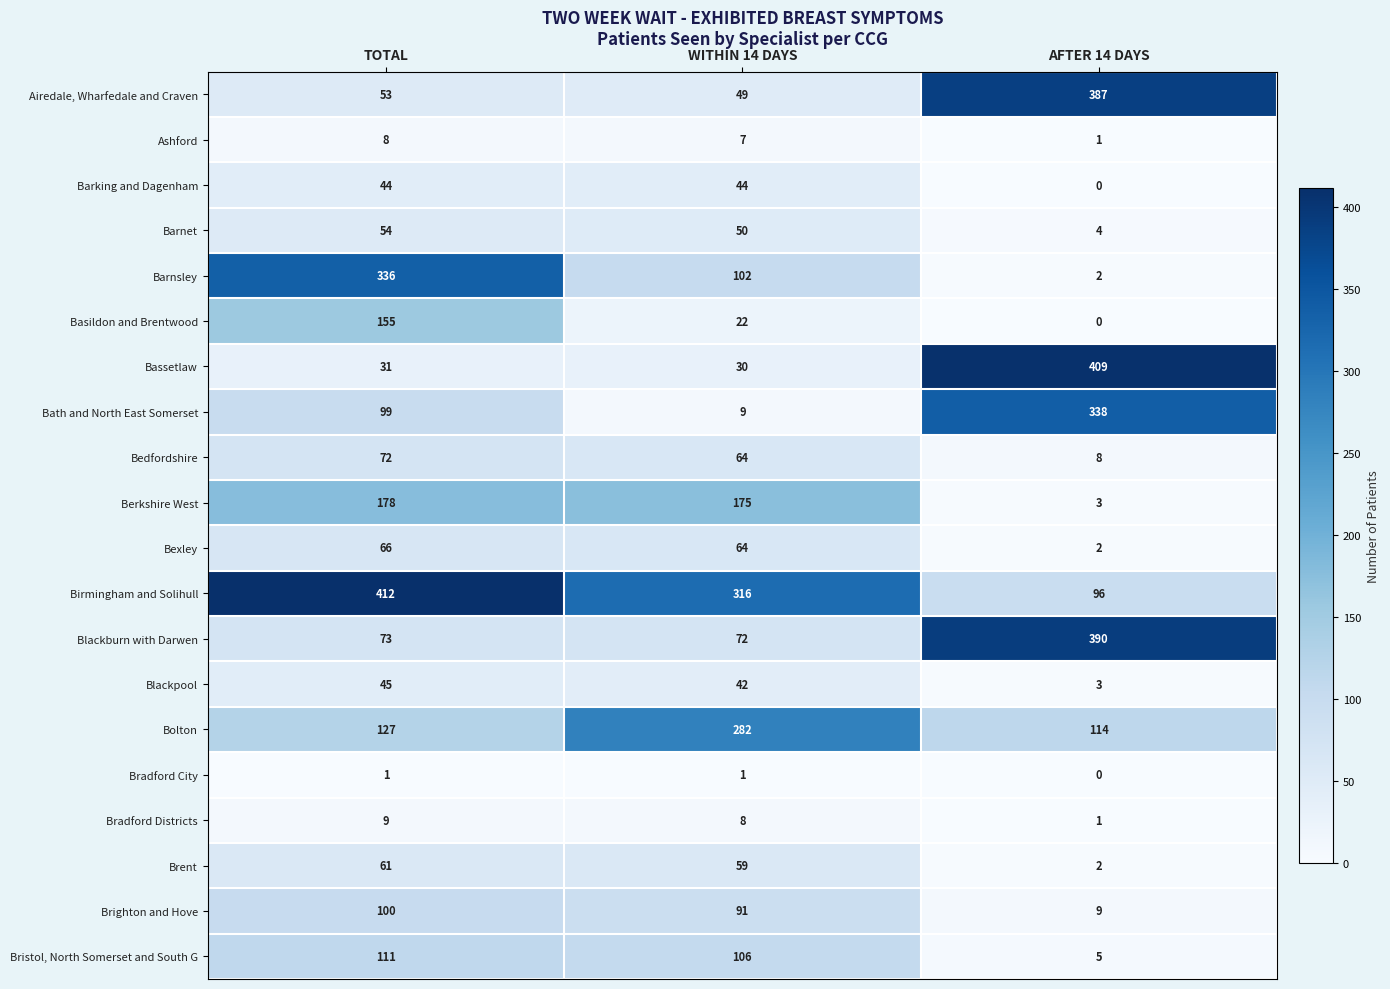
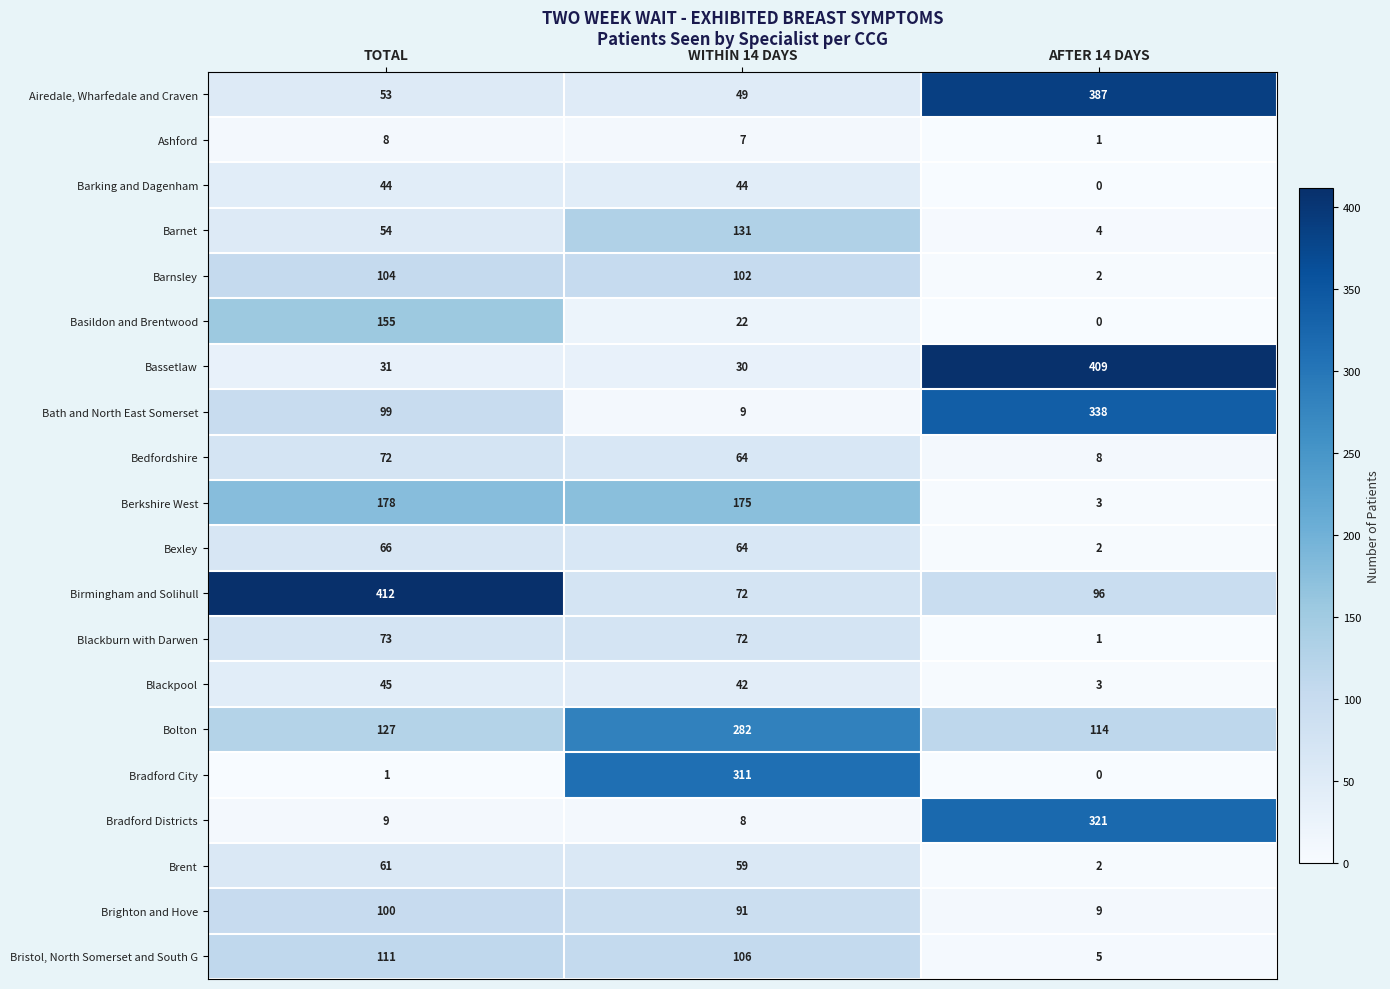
Barnet, WITHIN 14 DAYS: 50 -> 131
Barnsley, TOTAL: 336 -> 104
Birmingham and Solihull, WITHIN 14 DAYS: 316 -> 72
Blackburn with Darwen, AFTER 14 DAYS: 390 -> 1
Bradford City, WITHIN 14 DAYS: 1 -> 311
Bradford Districts, AFTER 14 DAYS: 1 -> 321
